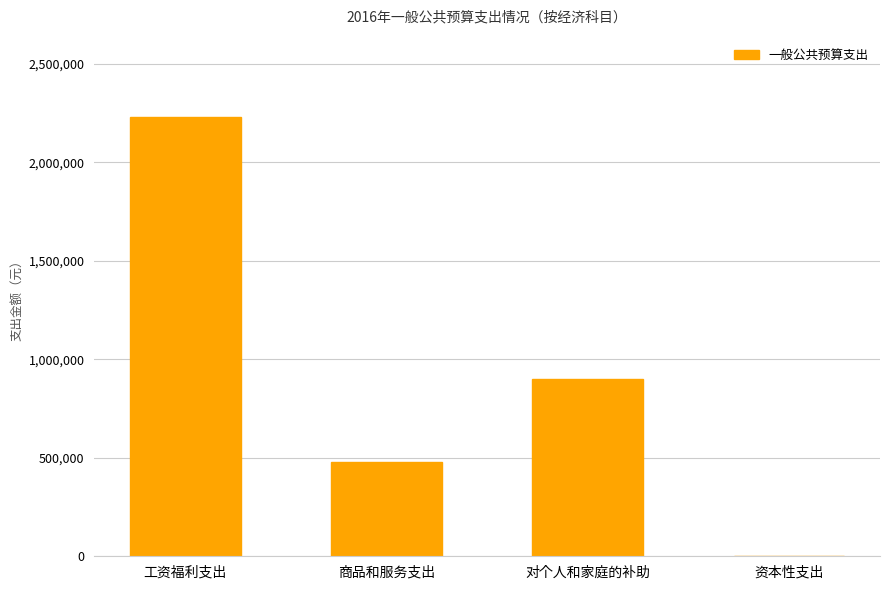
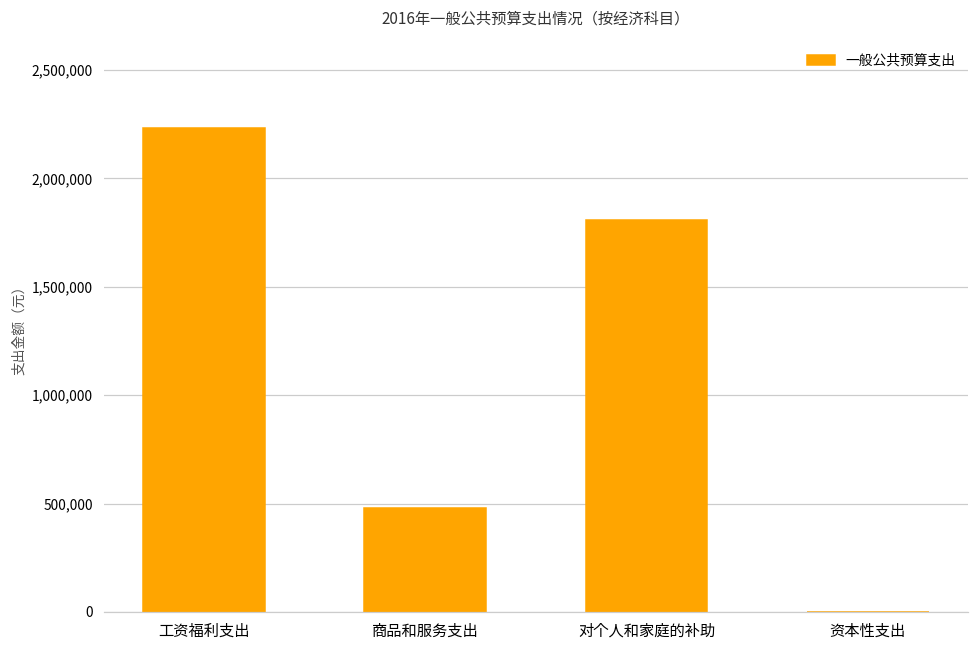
对个人和家庭的补助: 900,000 -> 1,810,000
